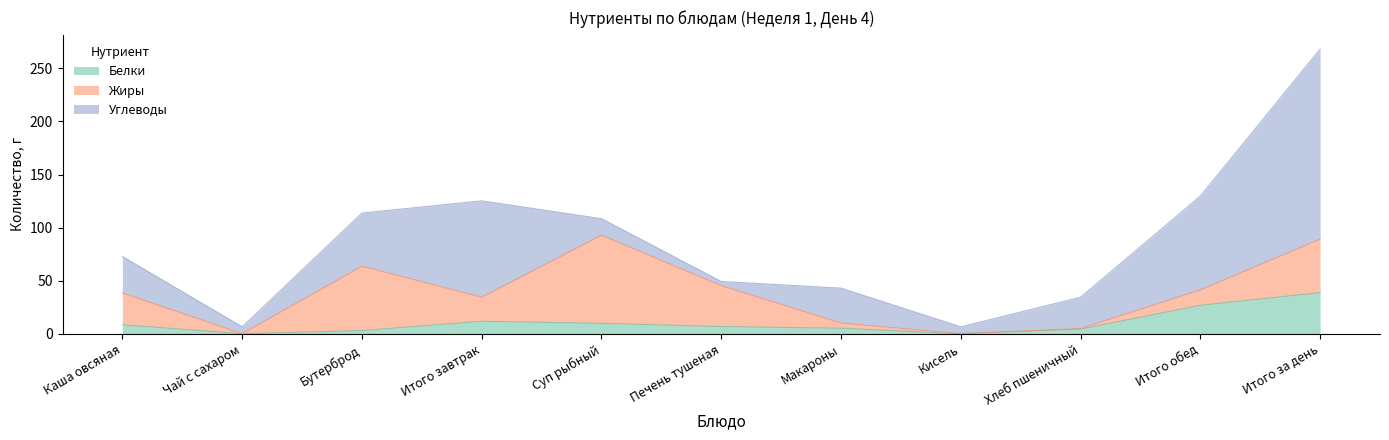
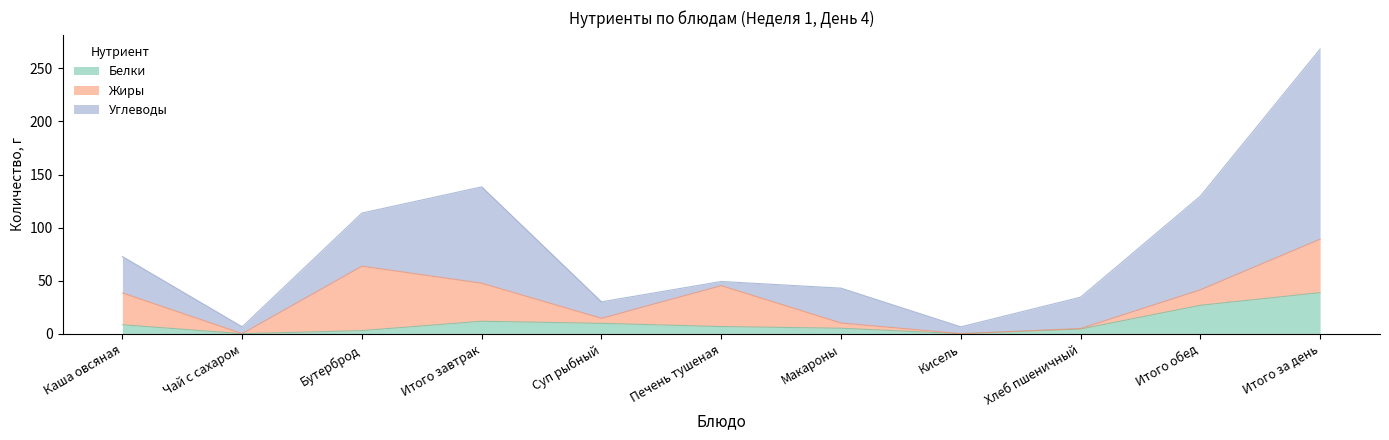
Жиры, Итого завтрак: 23 -> 36
Жиры, Суп рыбный: 83 -> 5
